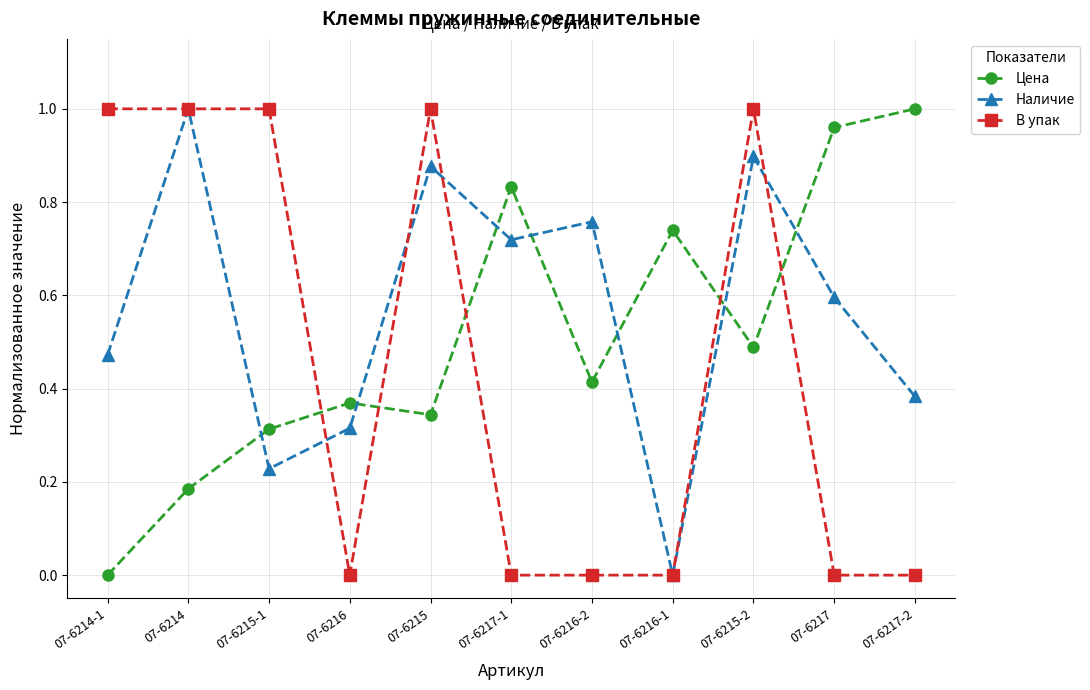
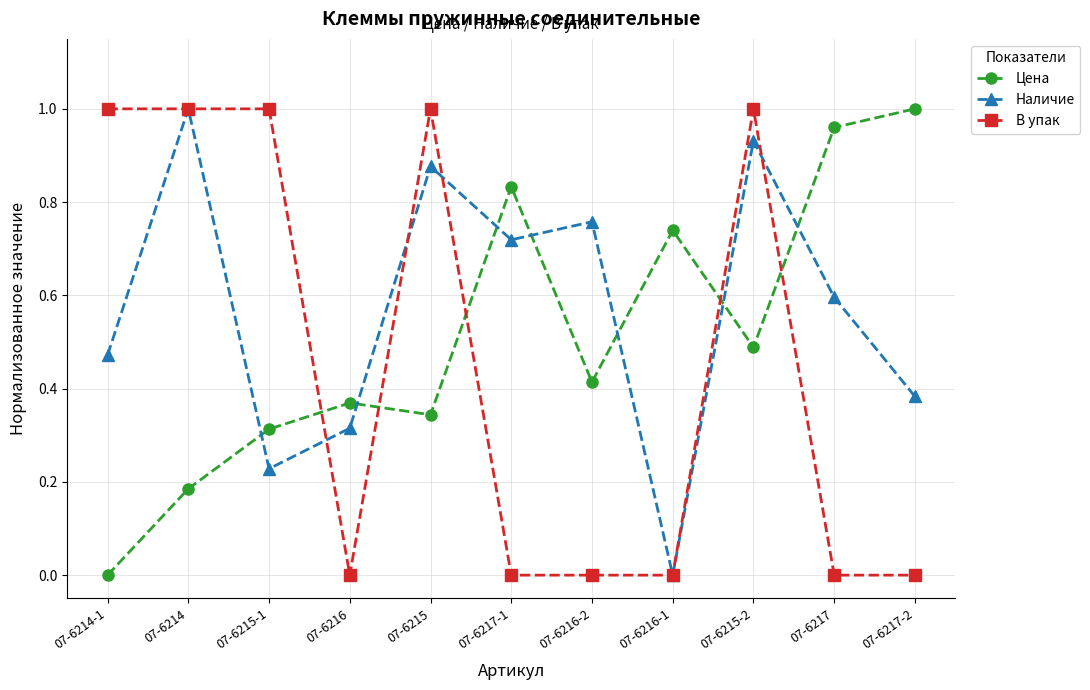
Наличие, 07-6215-2: 0.90 -> 0.93
